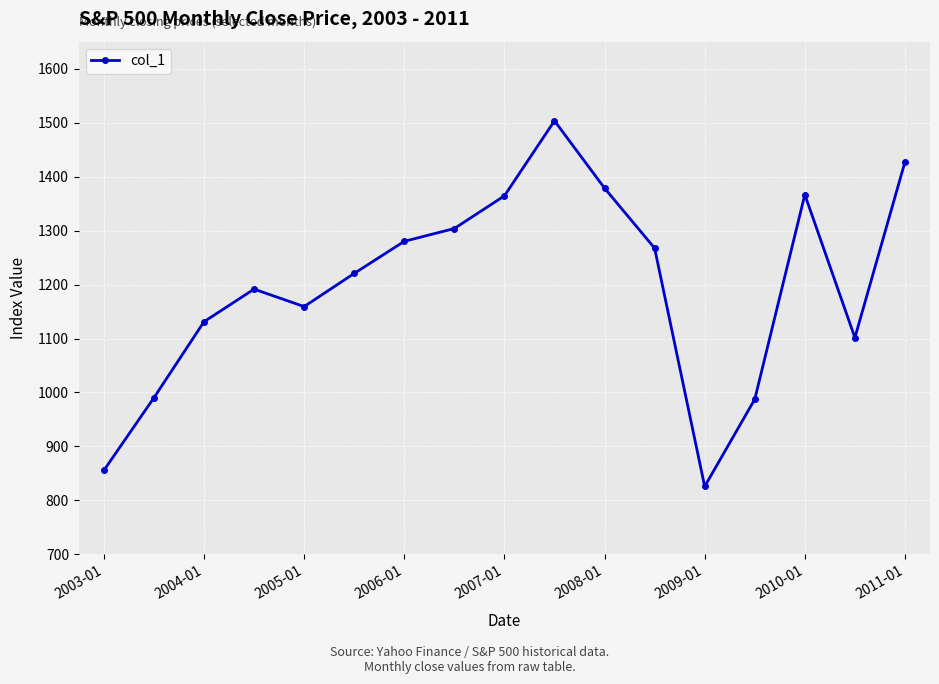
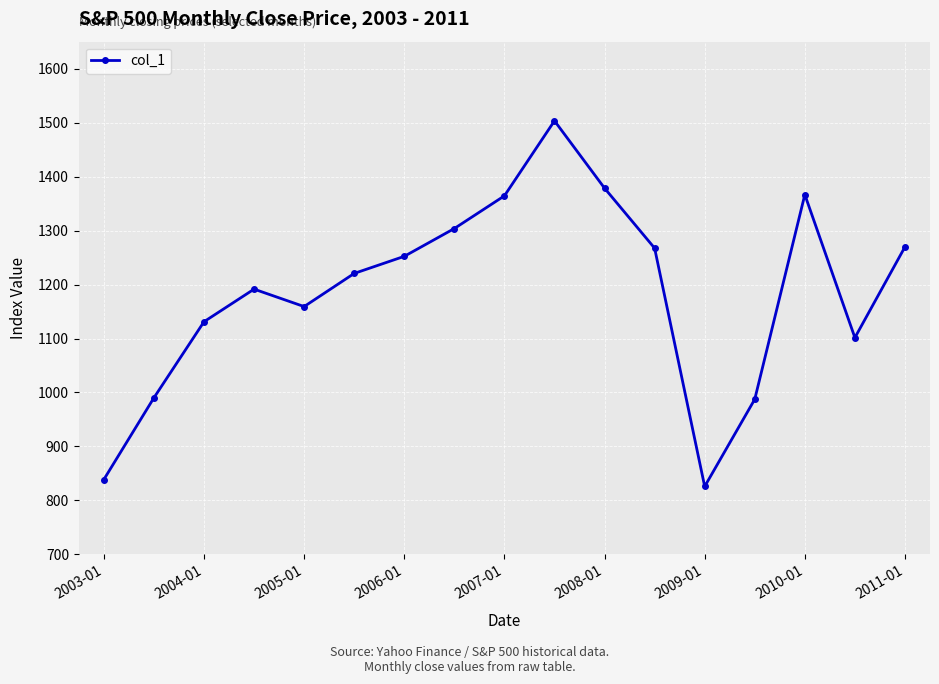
2003-01: 860 -> 840
2006-01: 1280 -> 1250
2011-01: 1430 -> 1270
